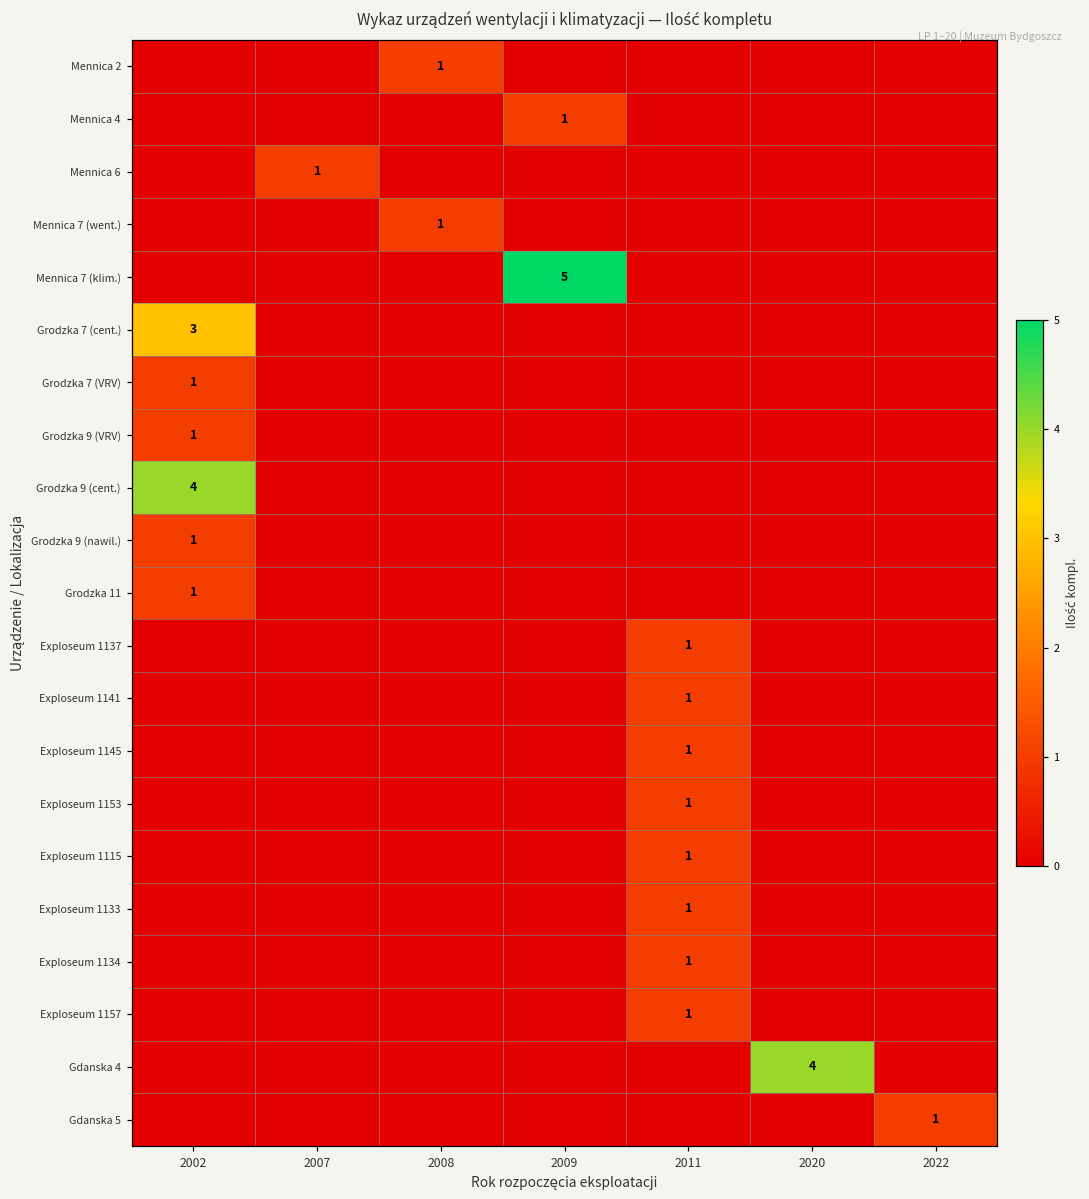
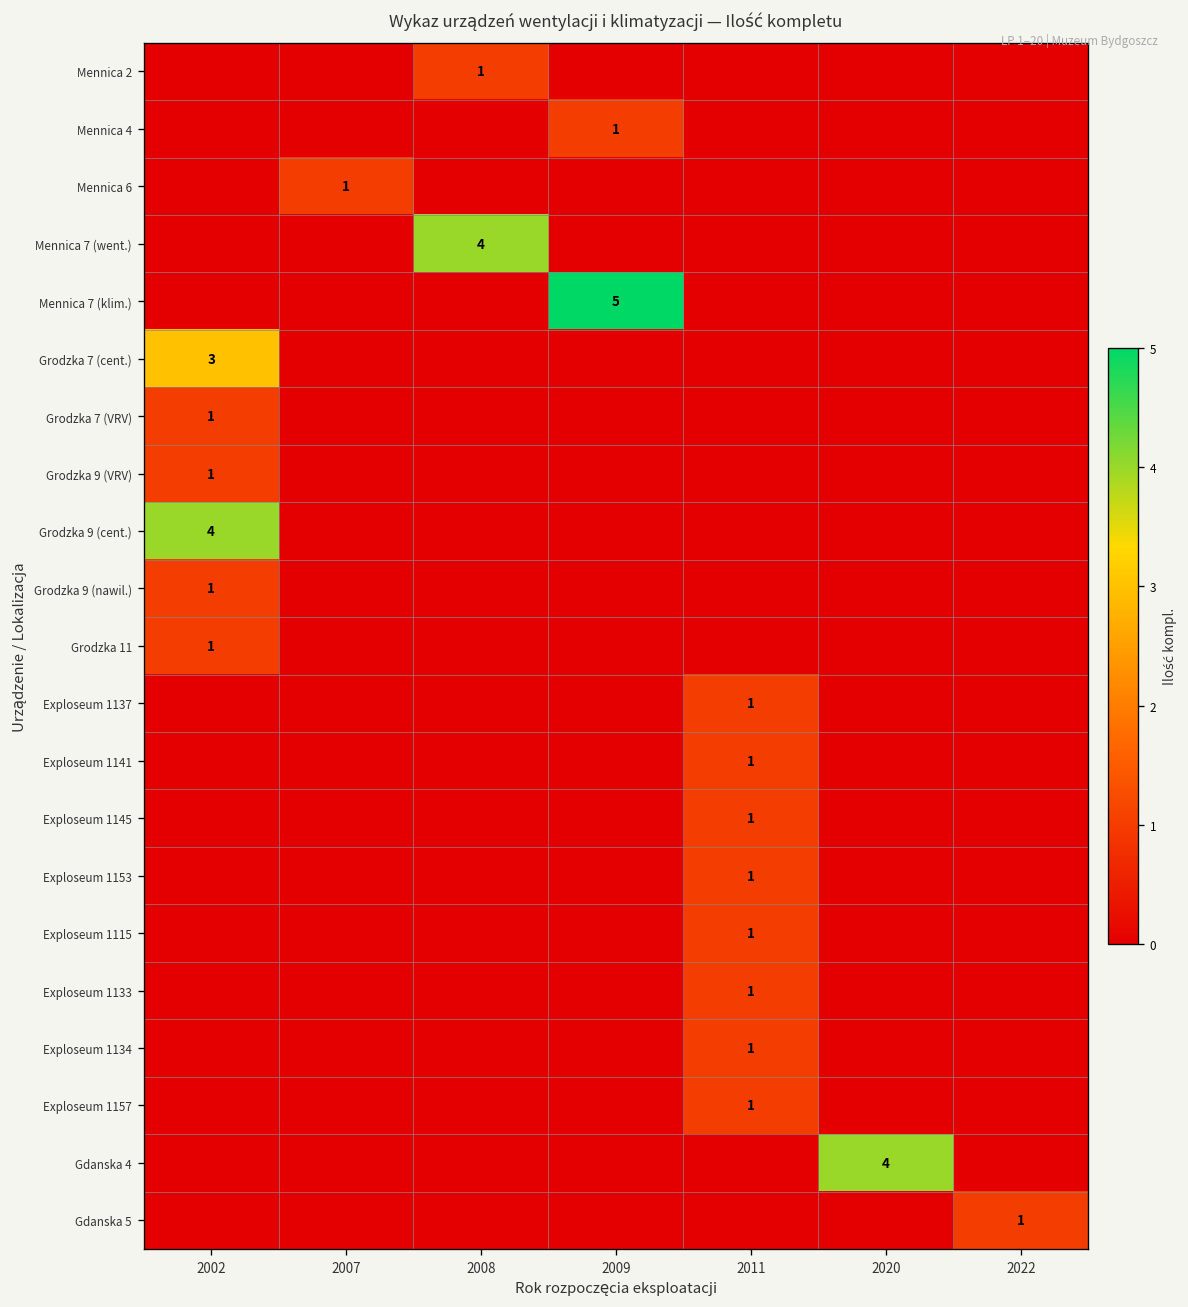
Mennica 7 (went.), 2008: 1 -> 4
